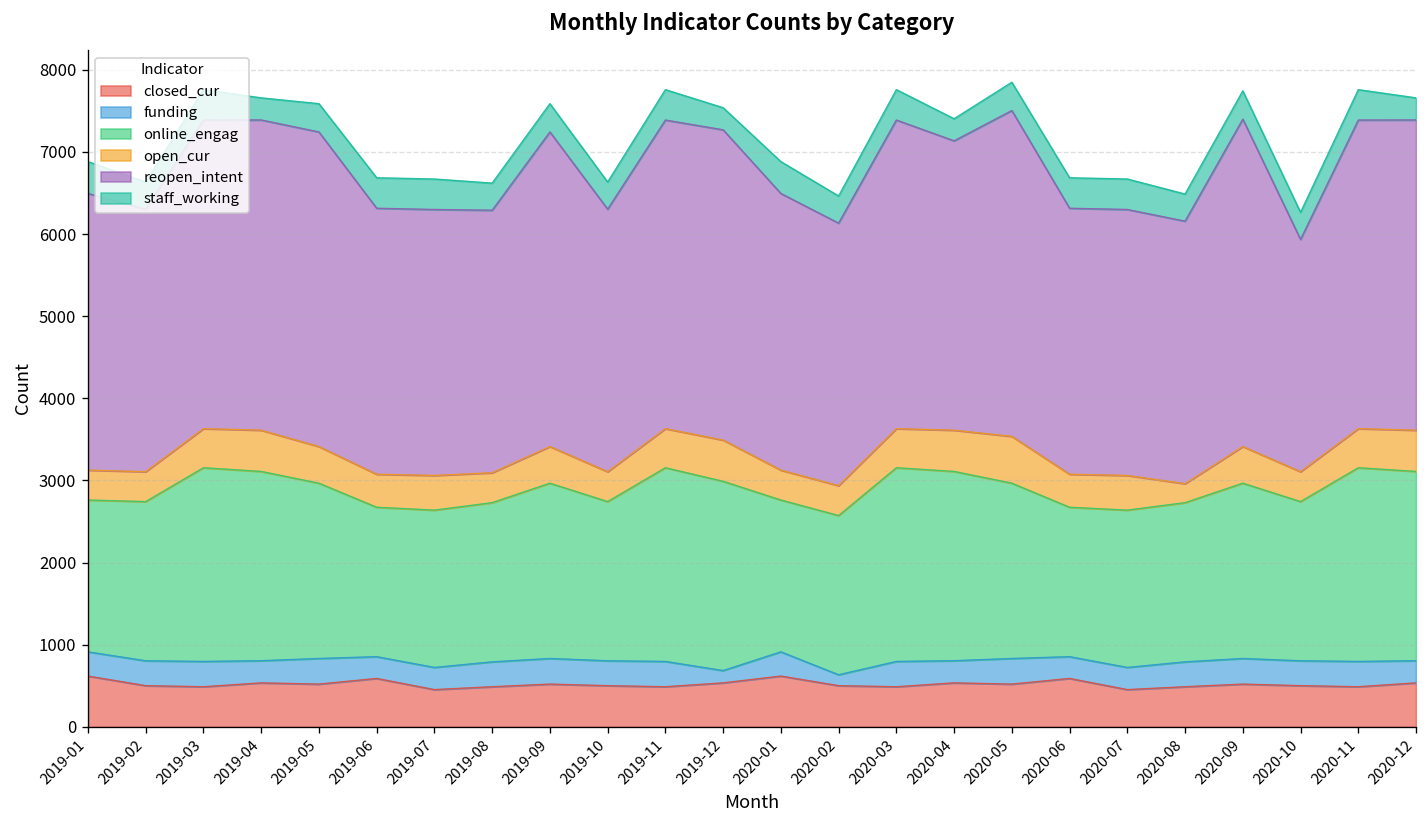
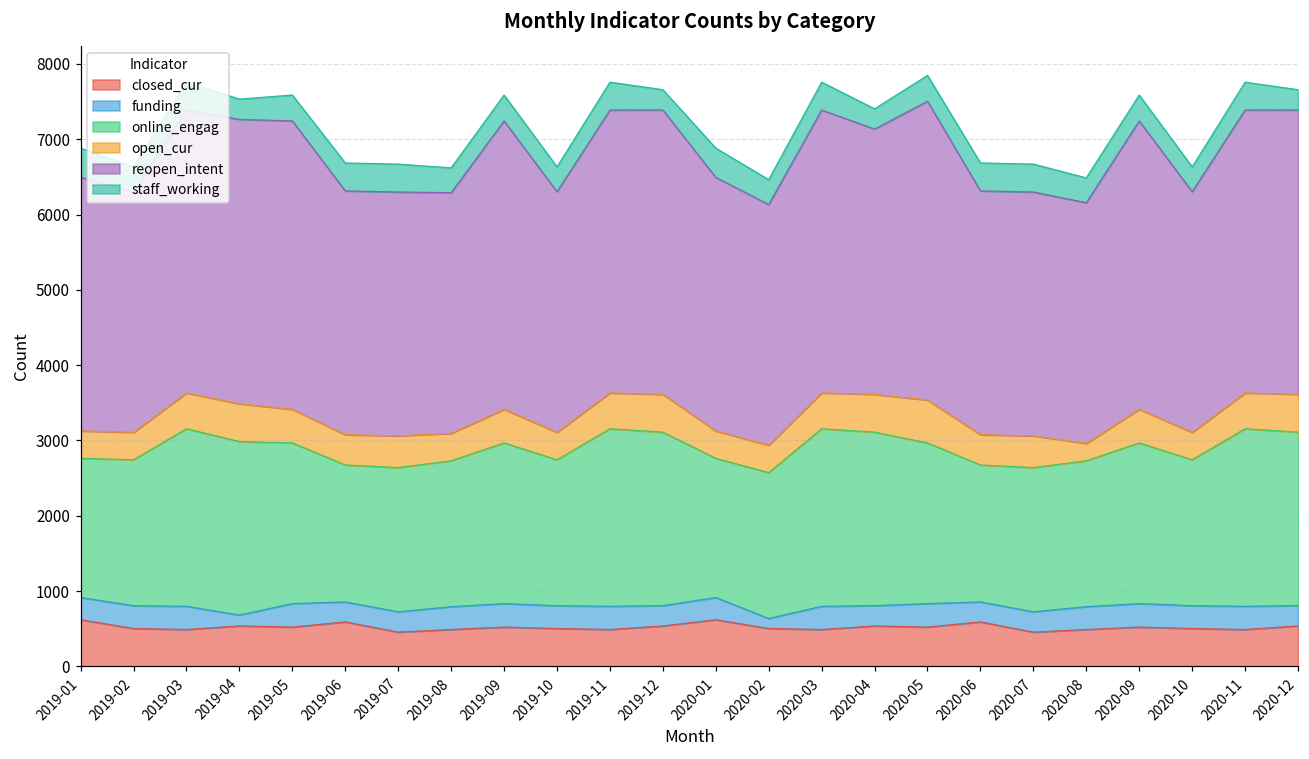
funding, 2019-04: 300 -> 100
funding, 2019-12: 200 -> 300
reopen_intent, 2020-09: 4000 -> 3800
reopen_intent, 2020-10: 2800 -> 3200
